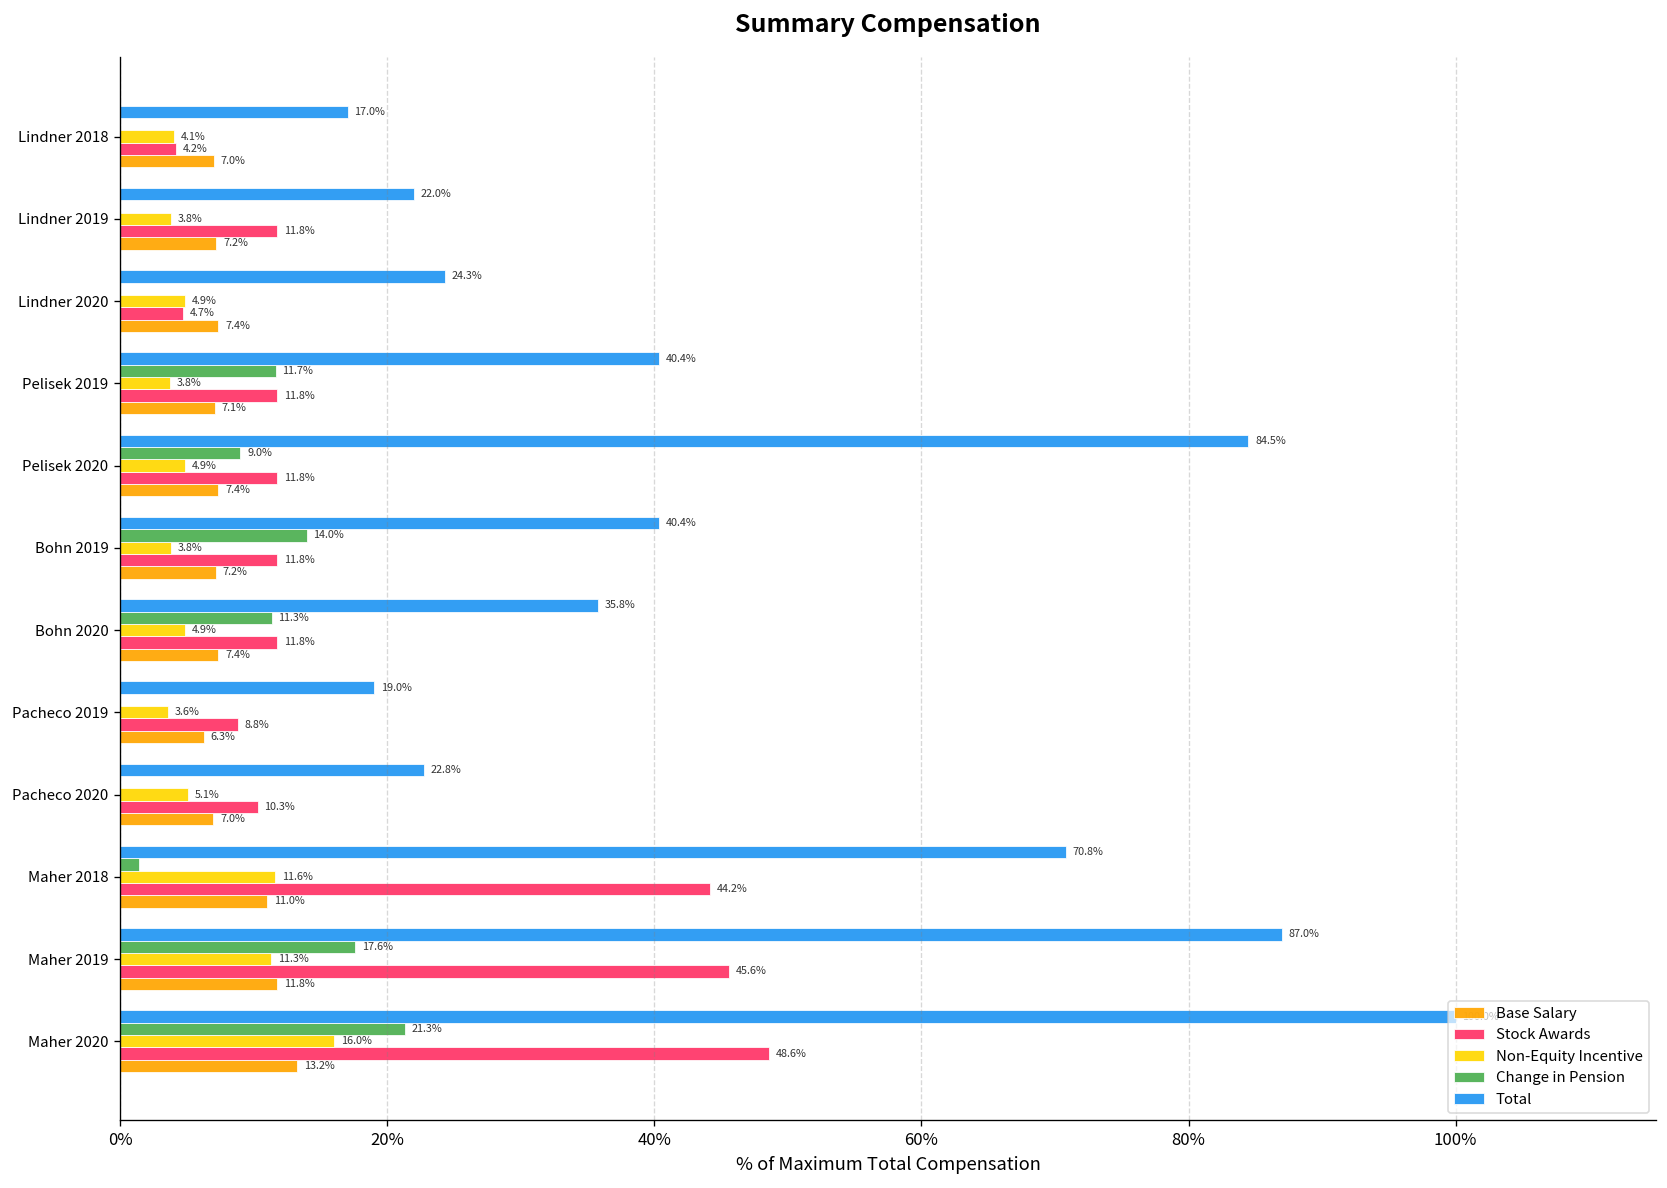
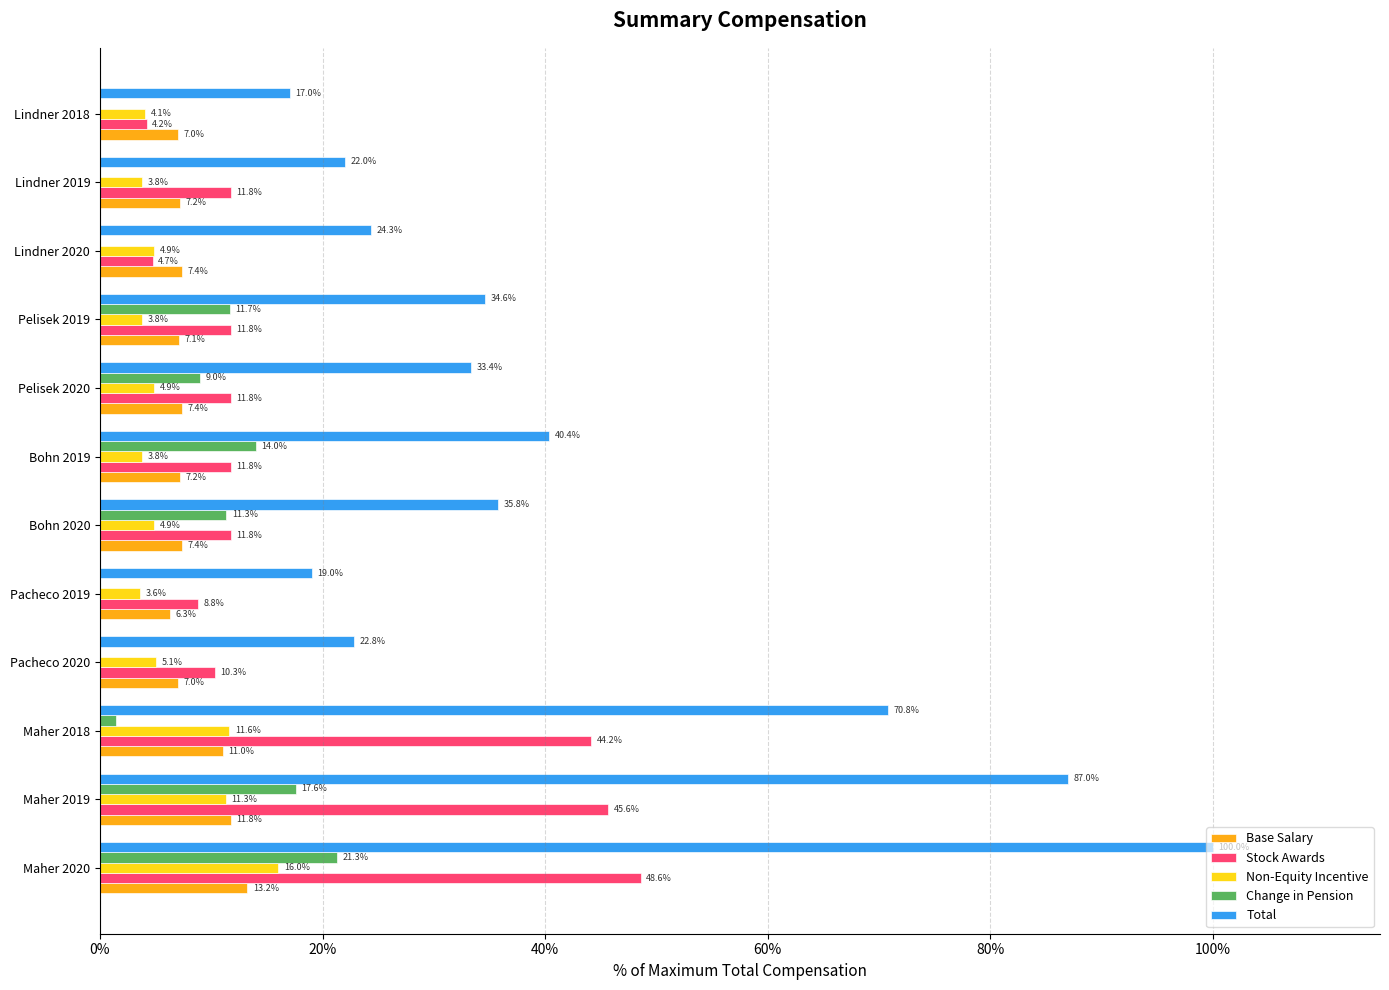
Total, Pelisek 2019: 40.4% -> 34.6%
Total, Pelisek 2020: 84.5% -> 33.4%
